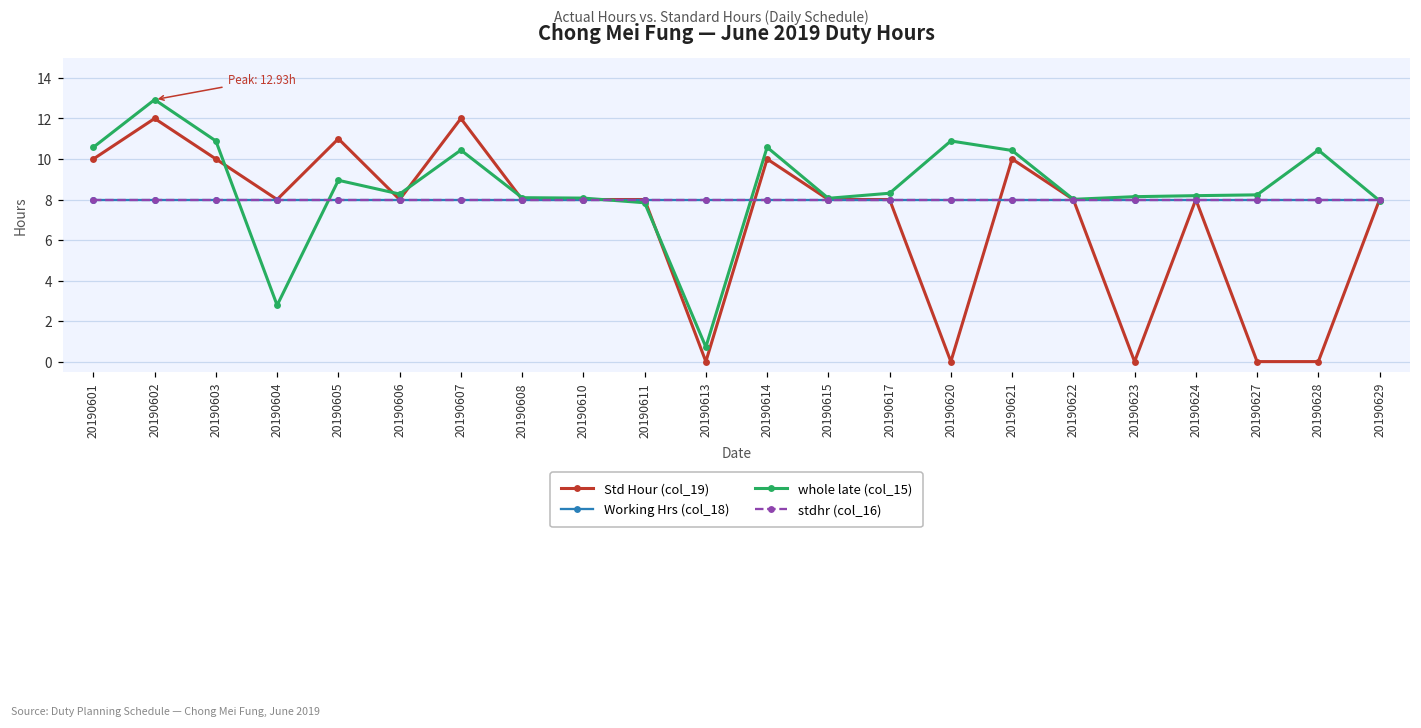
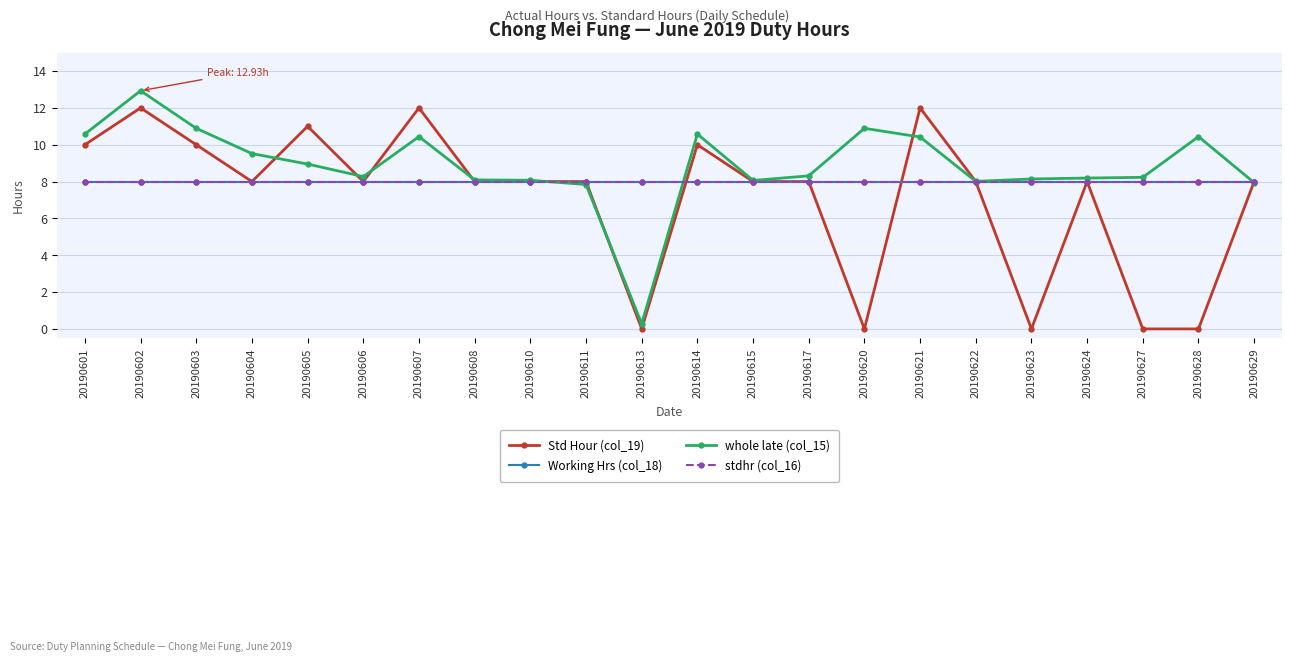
whole late (col_15), 20190604: 2.8 -> 9.5
whole late (col_15), 20190613: 0.7 -> 0.3
Std Hour (col_19), 20190621: 10 -> 12
